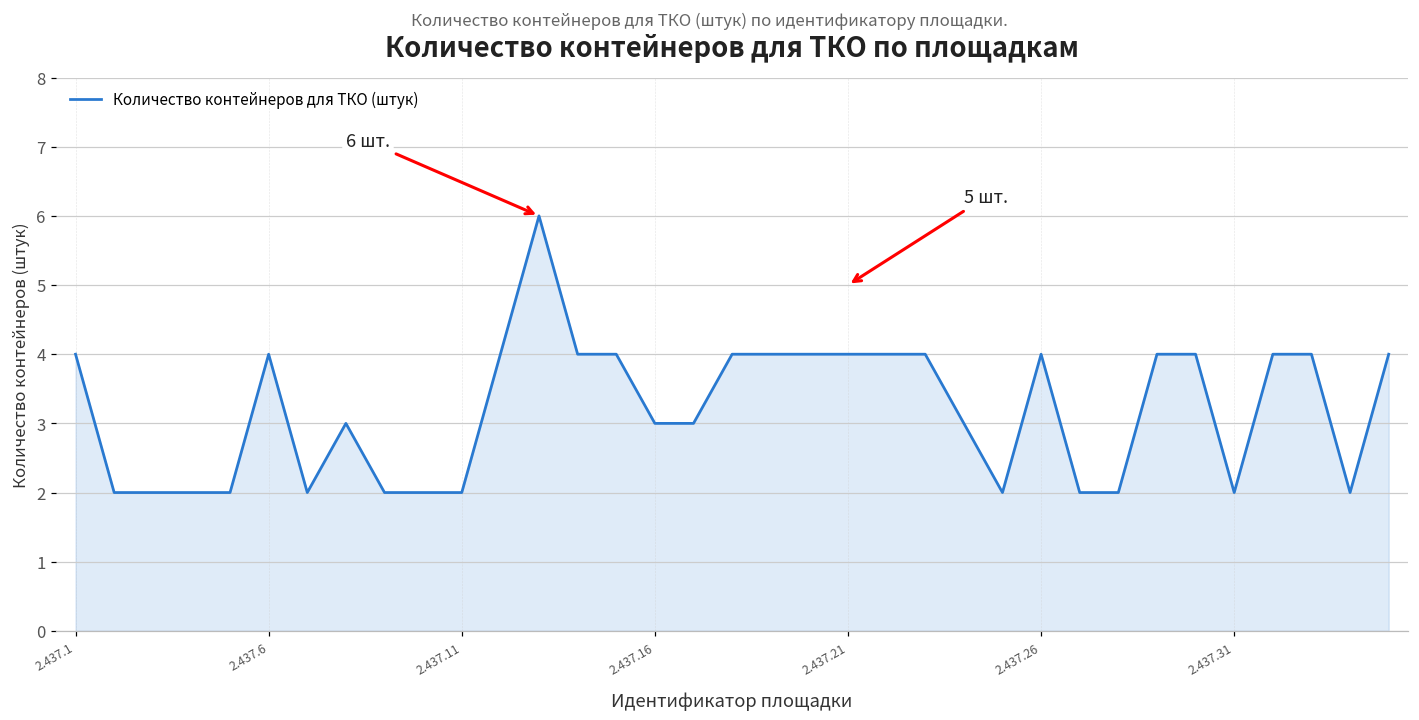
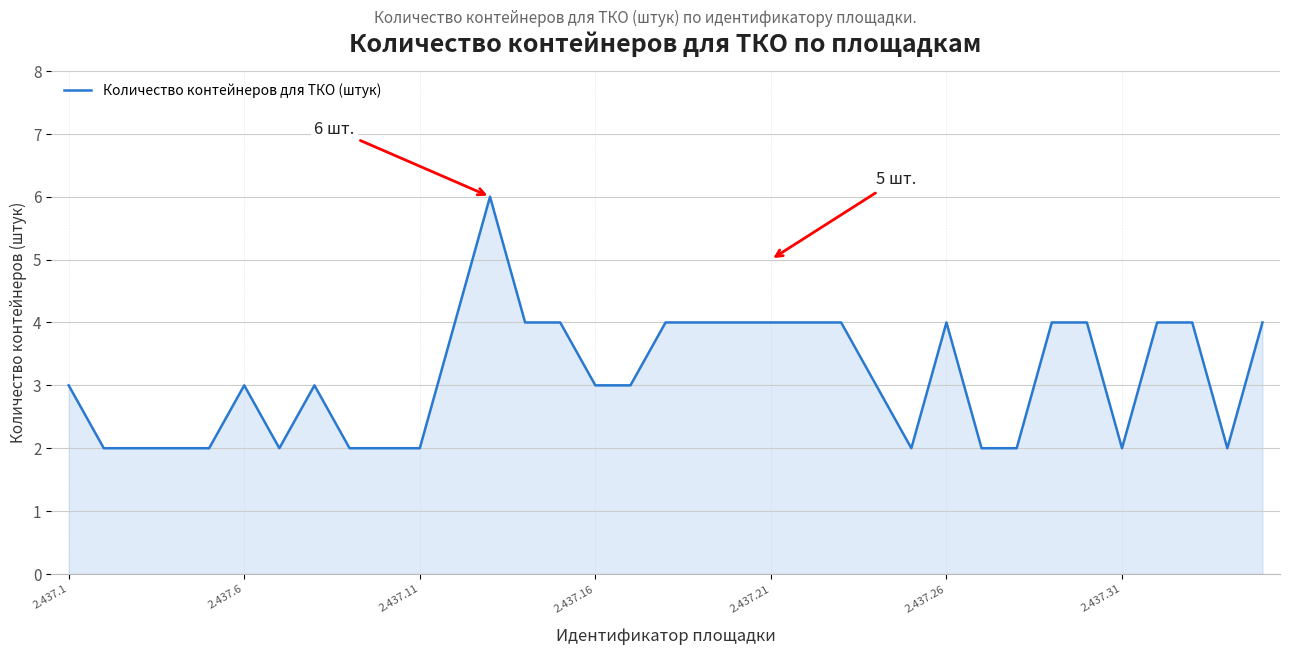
2.437.1: 4 -> 3
2.437.6: 4 -> 3
